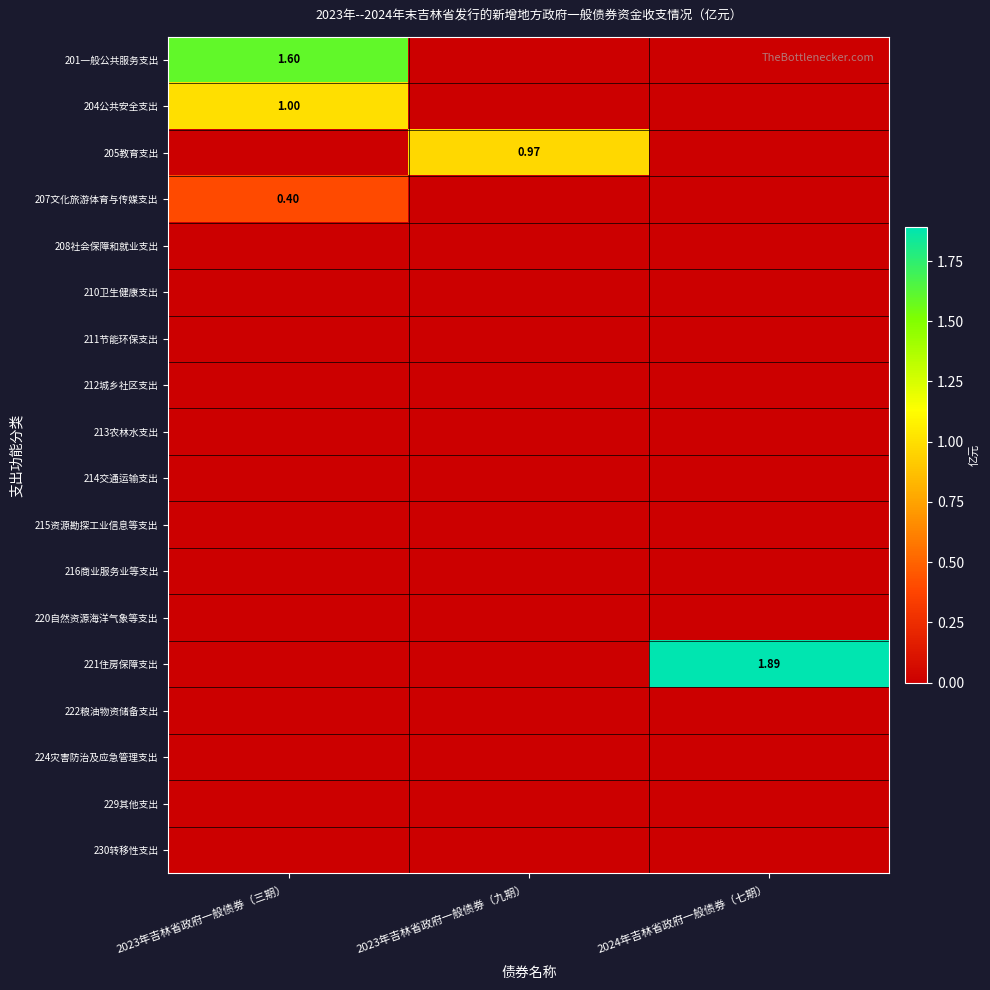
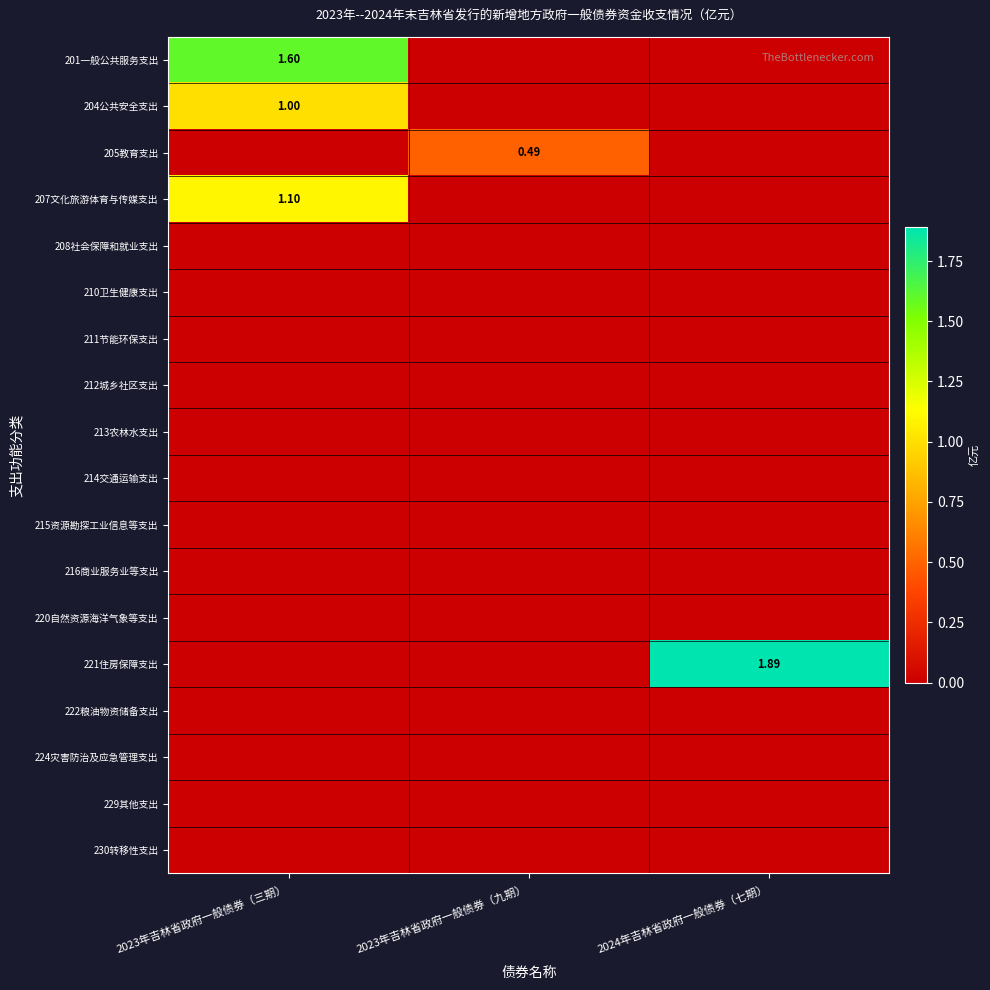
205教育支出, 2023年吉林省政府一般债券（九期）: 0.97 -> 0.49
207文化旅游体育与传媒支出, 2023年吉林省政府一般债券（三期）: 0.40 -> 1.10
